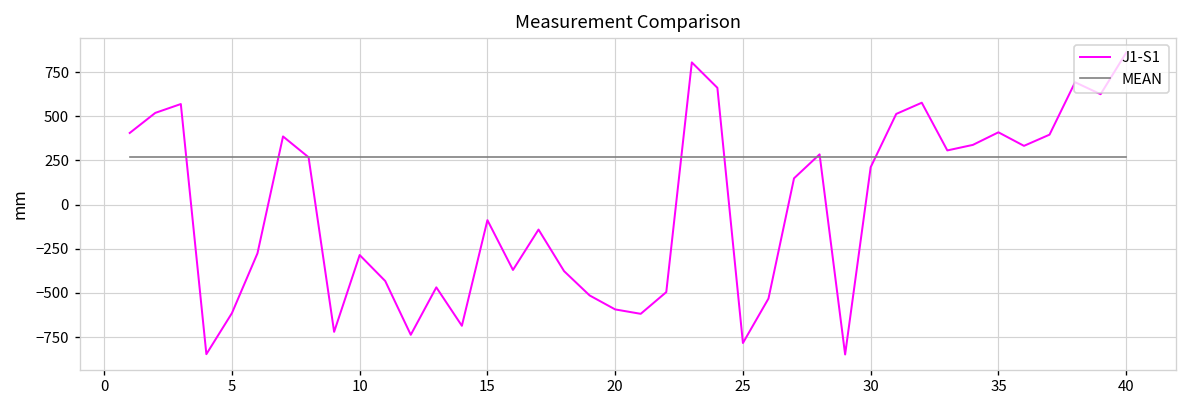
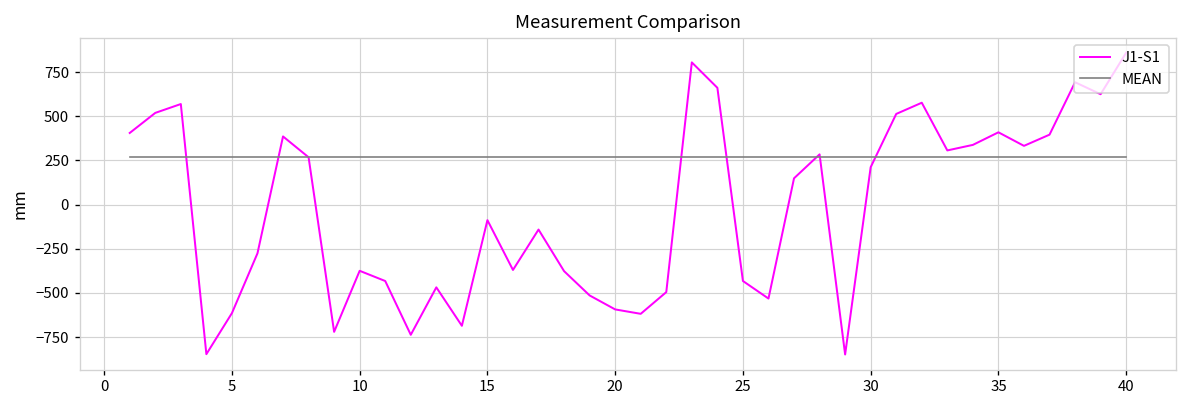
J1-S1, 10: -290 -> -380
J1-S1, 25: -780 -> -430
